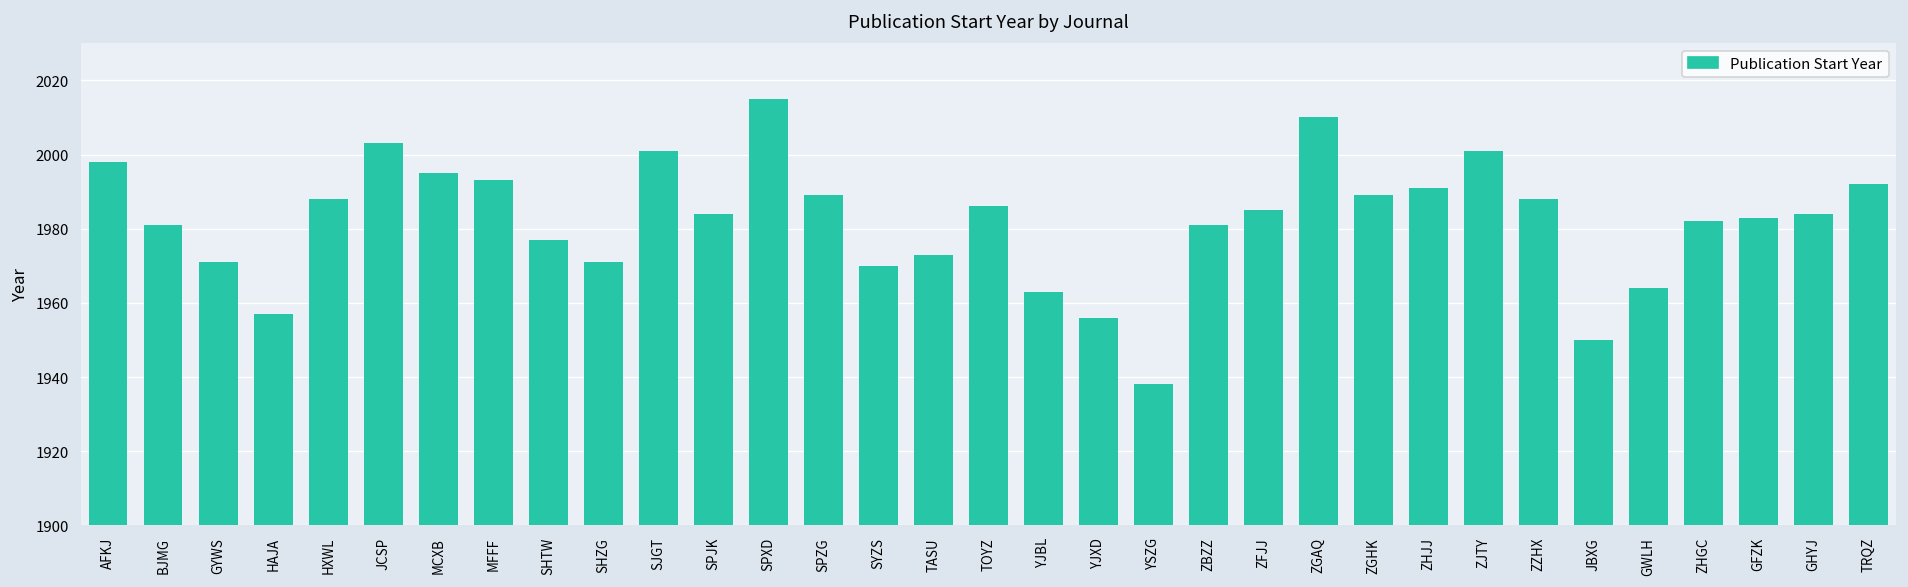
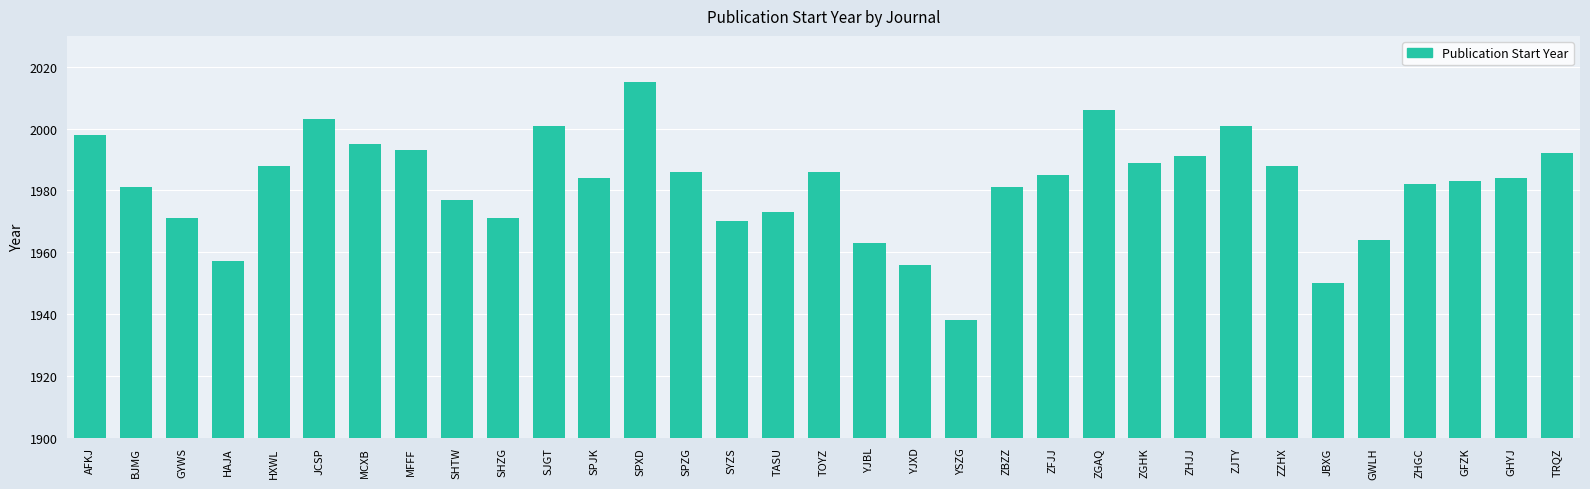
SPZG: 1989 -> 1986
ZGAQ: 2010 -> 2006
